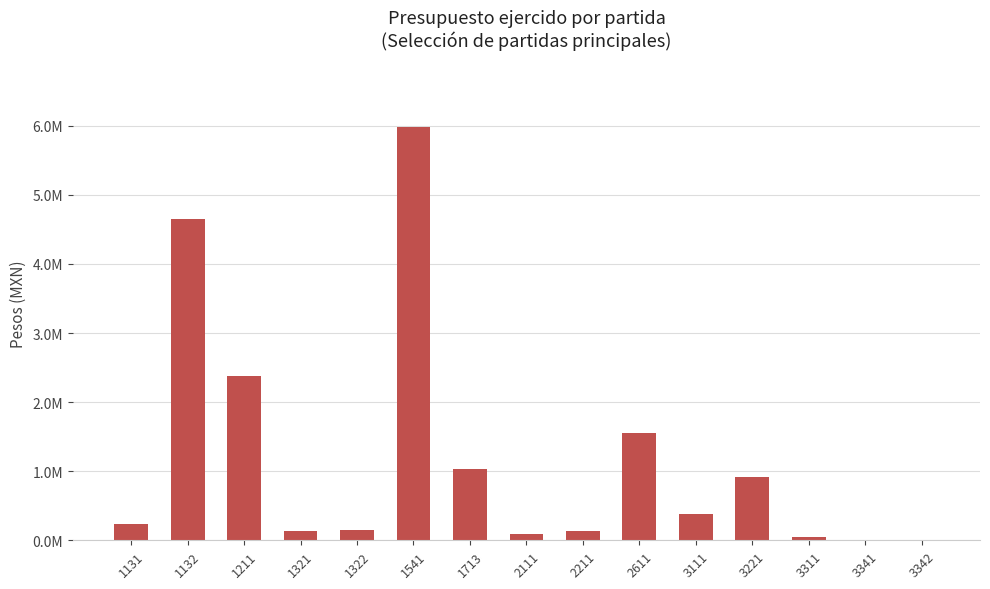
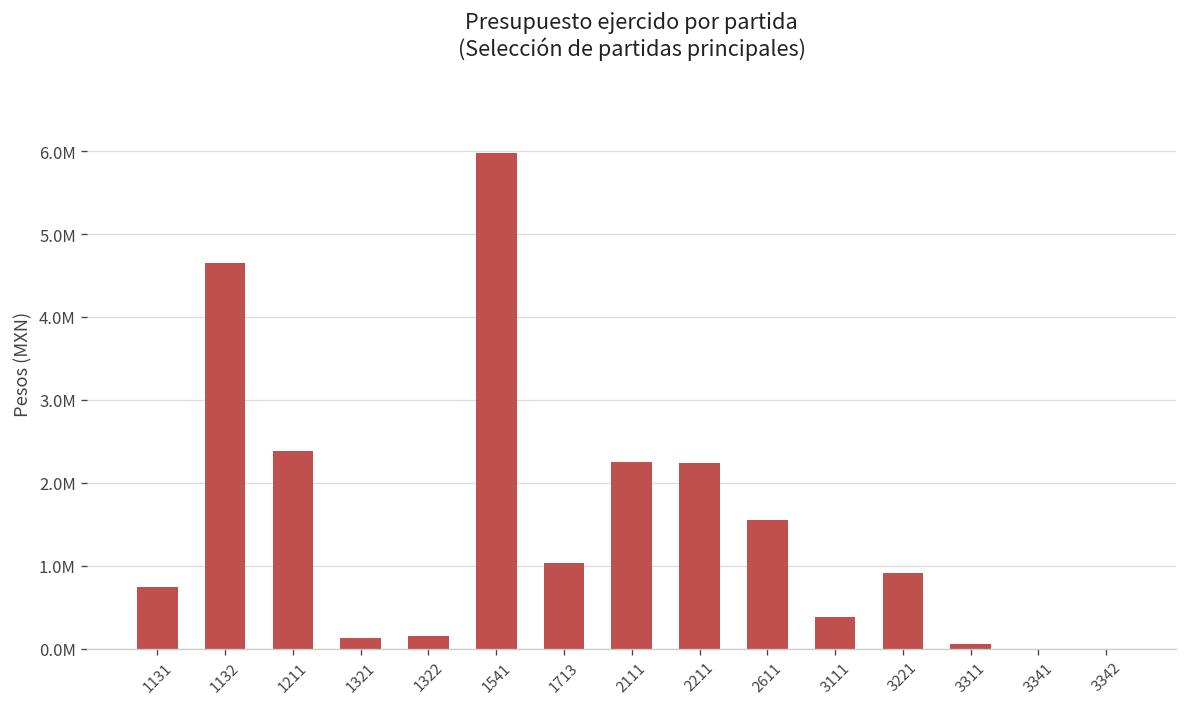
1131: 200000 -> 700000
2111: 100000 -> 2300000
2211: 100000 -> 2200000
